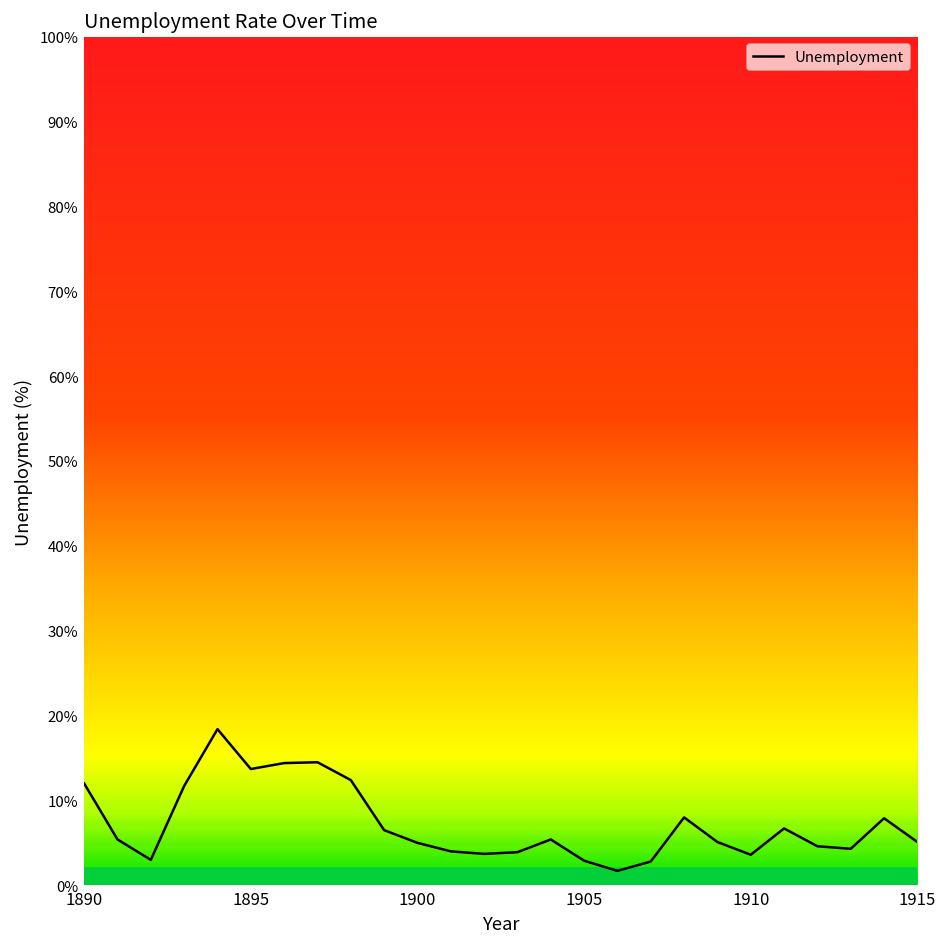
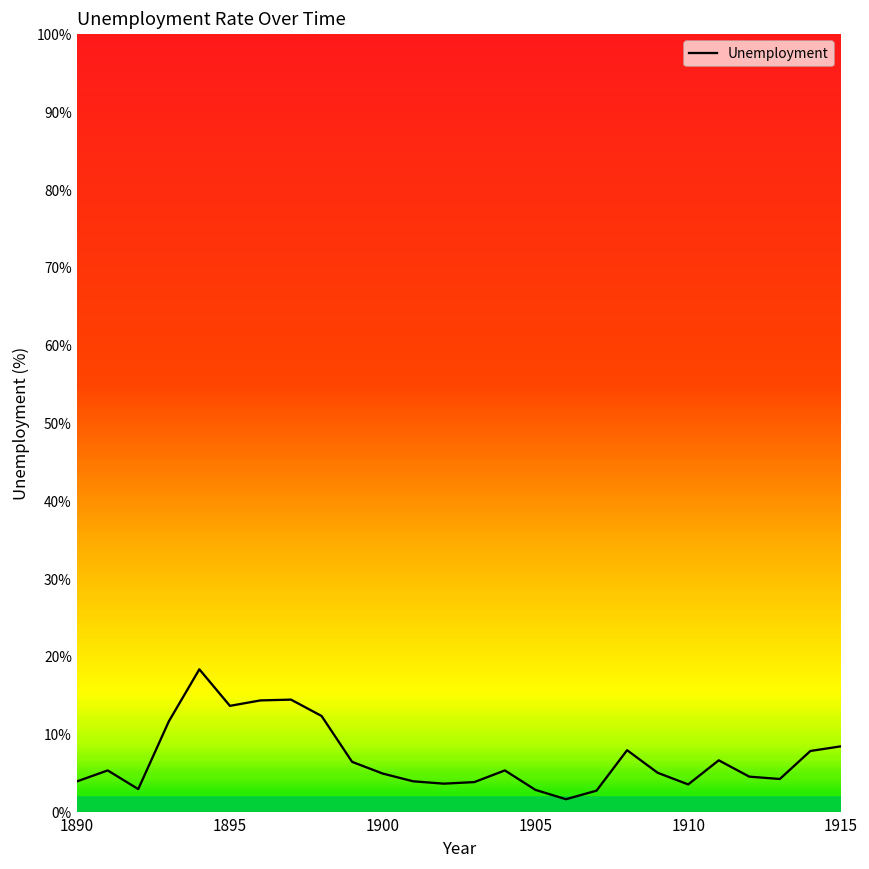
1890: 12% -> 4%
1915: 5% -> 9%
